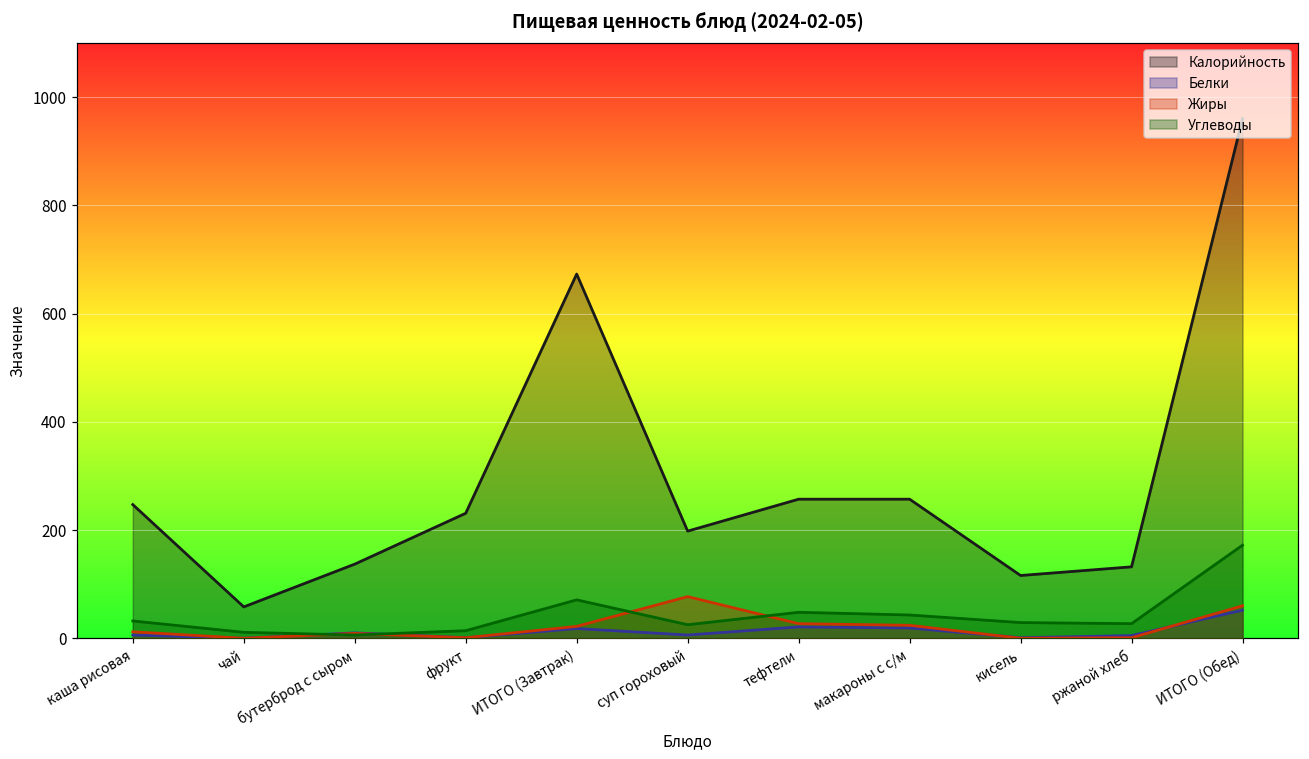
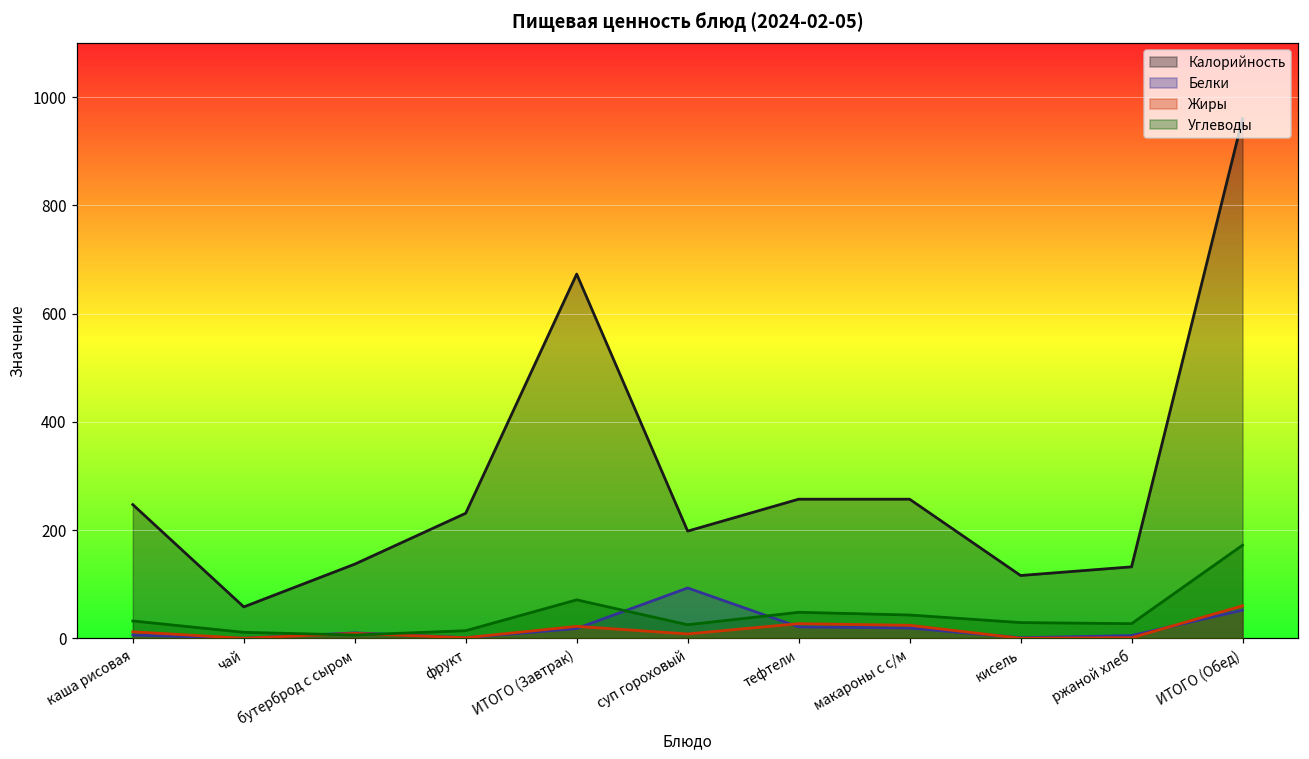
Белки, суп гороховый: 10 -> 90
Жиры, суп гороховый: 80 -> 10
